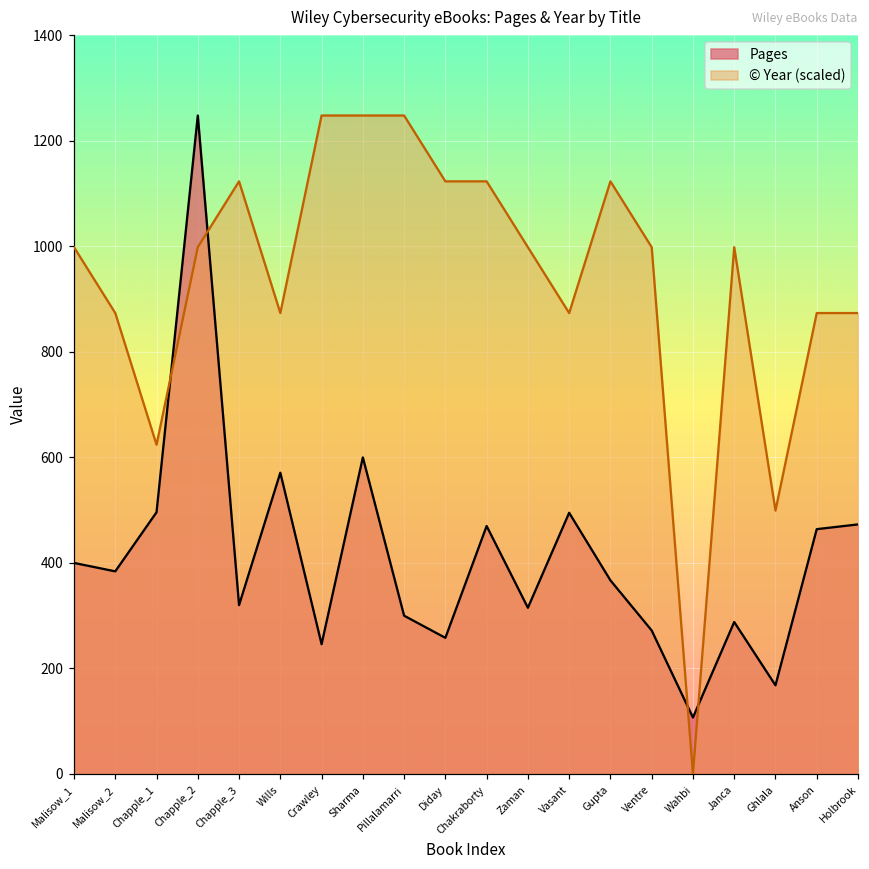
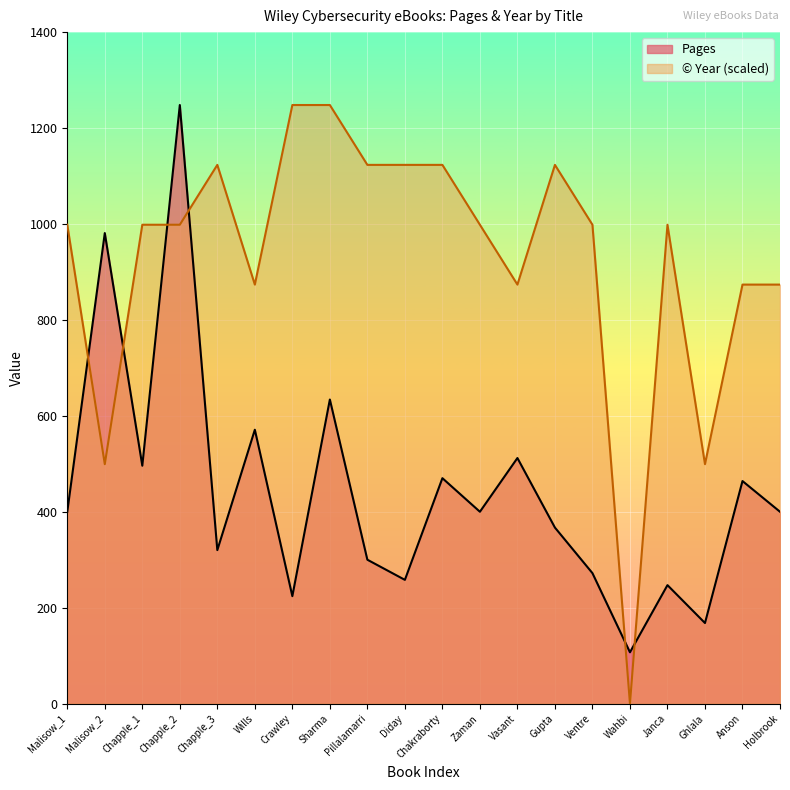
Pages, Malisow_2: 380 -> 980
© Year (scaled), Malisow_2: 870 -> 500
© Year (scaled), Chapple_1: 620 -> 1000
Pages, Crawley: 250 -> 220
Pages, Sharma: 600 -> 630
© Year (scaled), Pillalamarri: 1250 -> 1120
Pages, Zaman: 320 -> 400
Pages, Vasant: 500 -> 510
Pages, Janca: 290 -> 250
Pages, Holbrook: 470 -> 400
